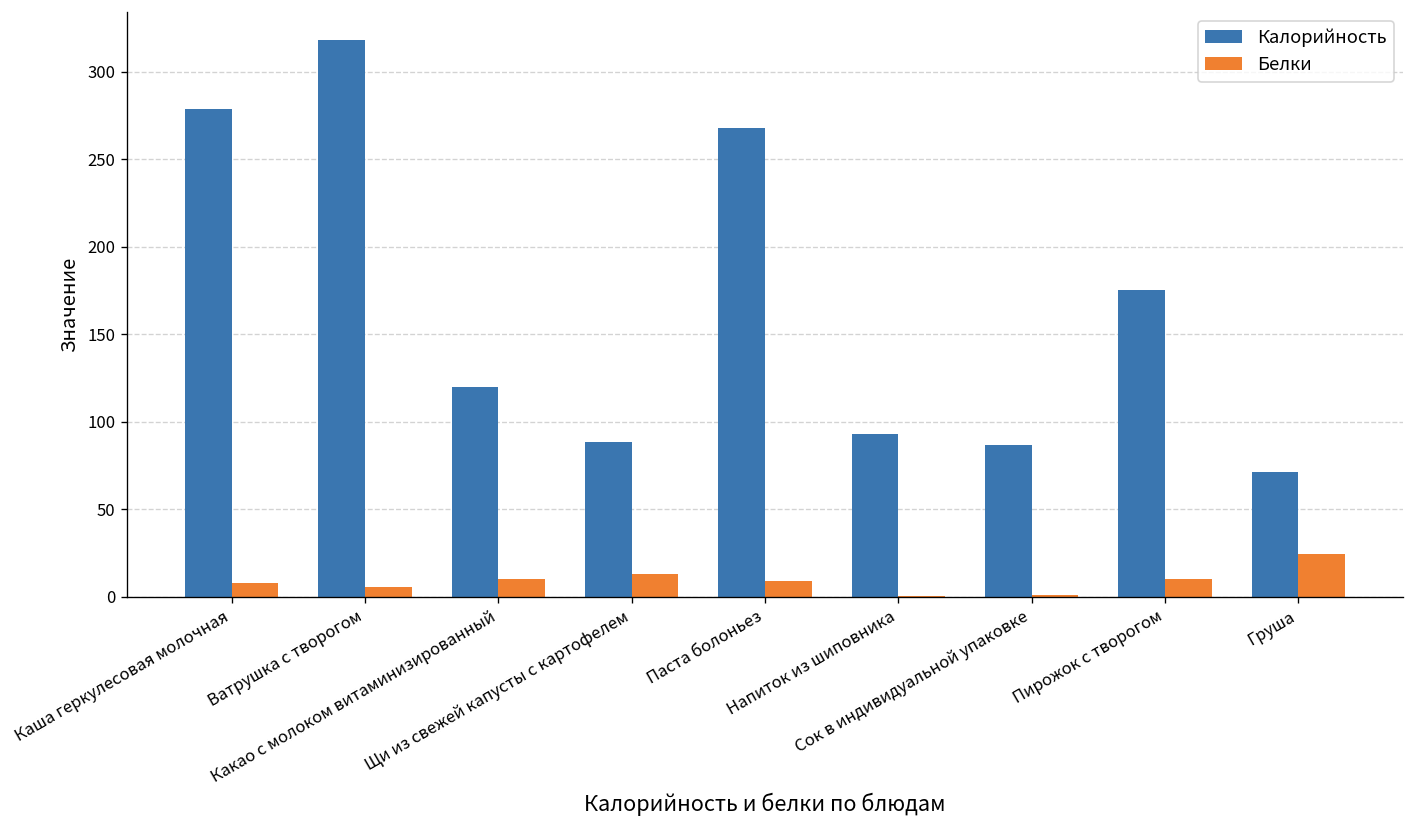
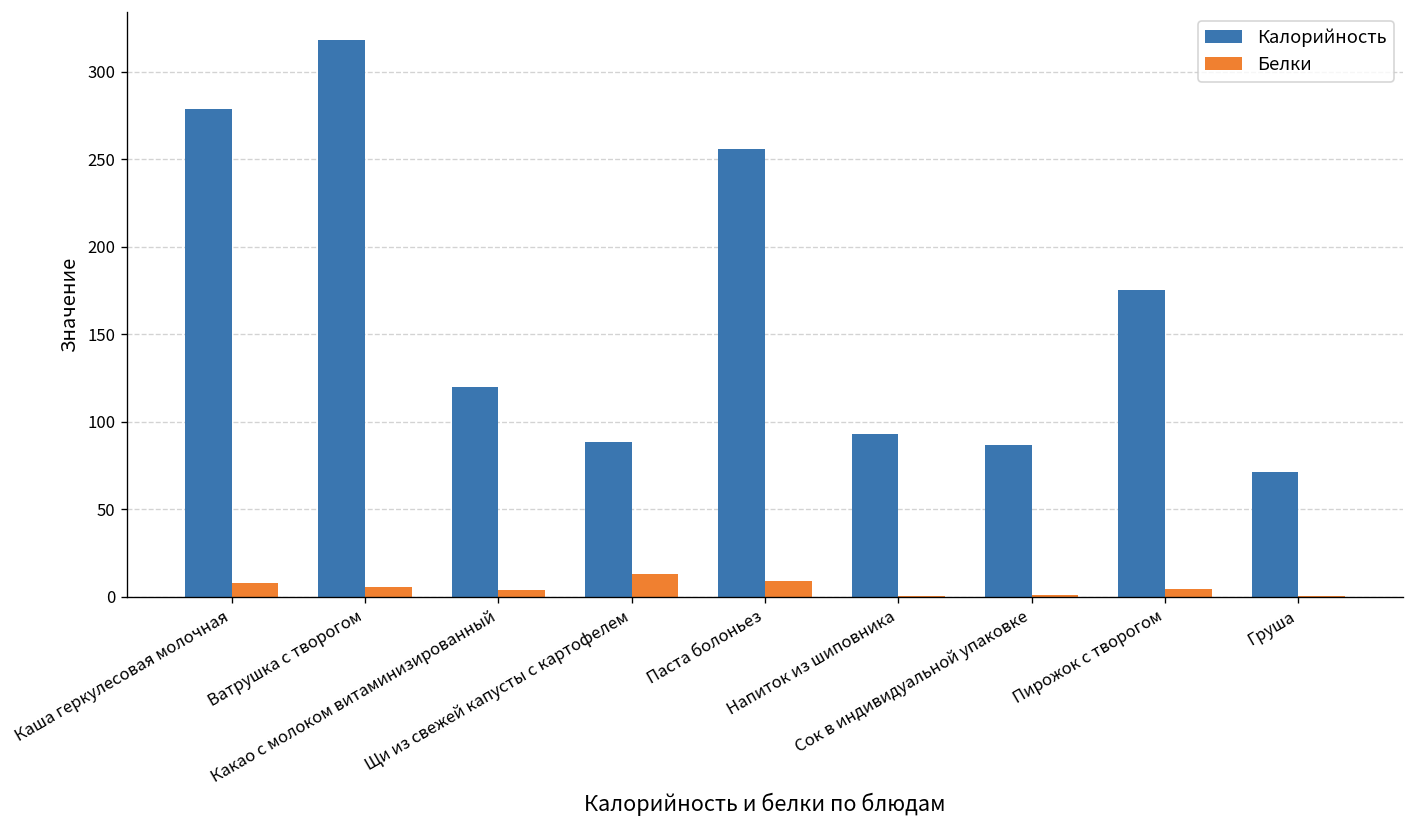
Белки, Какао с молоком витаминизированный: 10 -> 4
Калорийность, Паста болоньез: 268 -> 256
Белки, Пирожок с творогом: 10 -> 4
Белки, Груша: 25 -> 1
